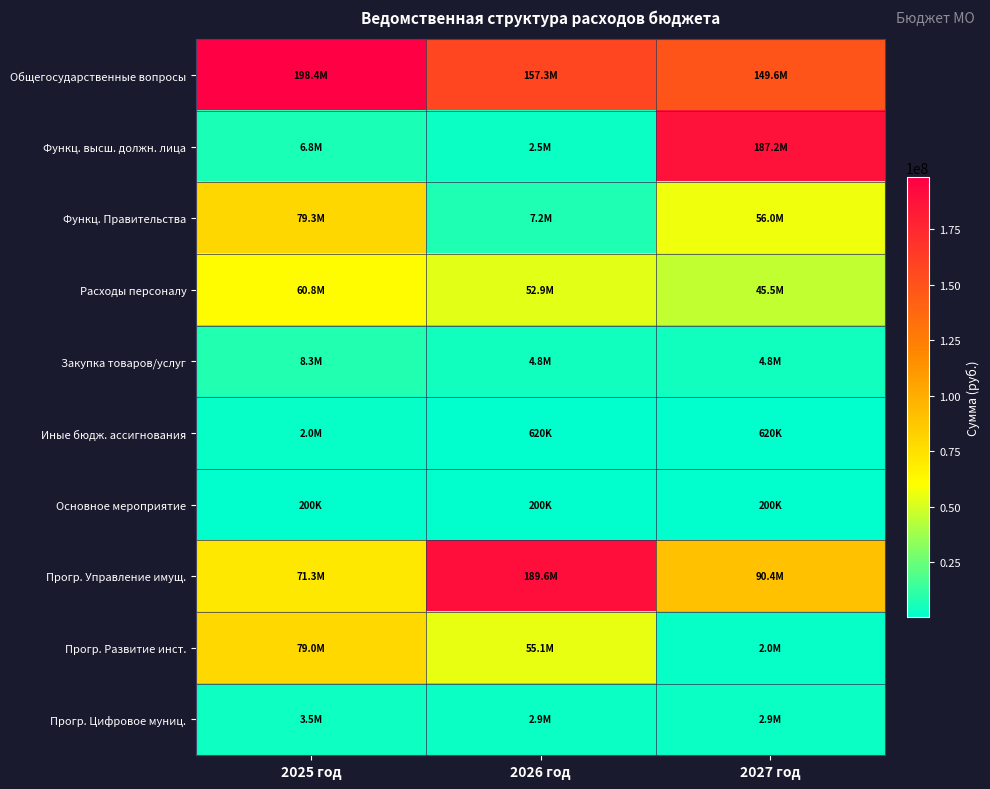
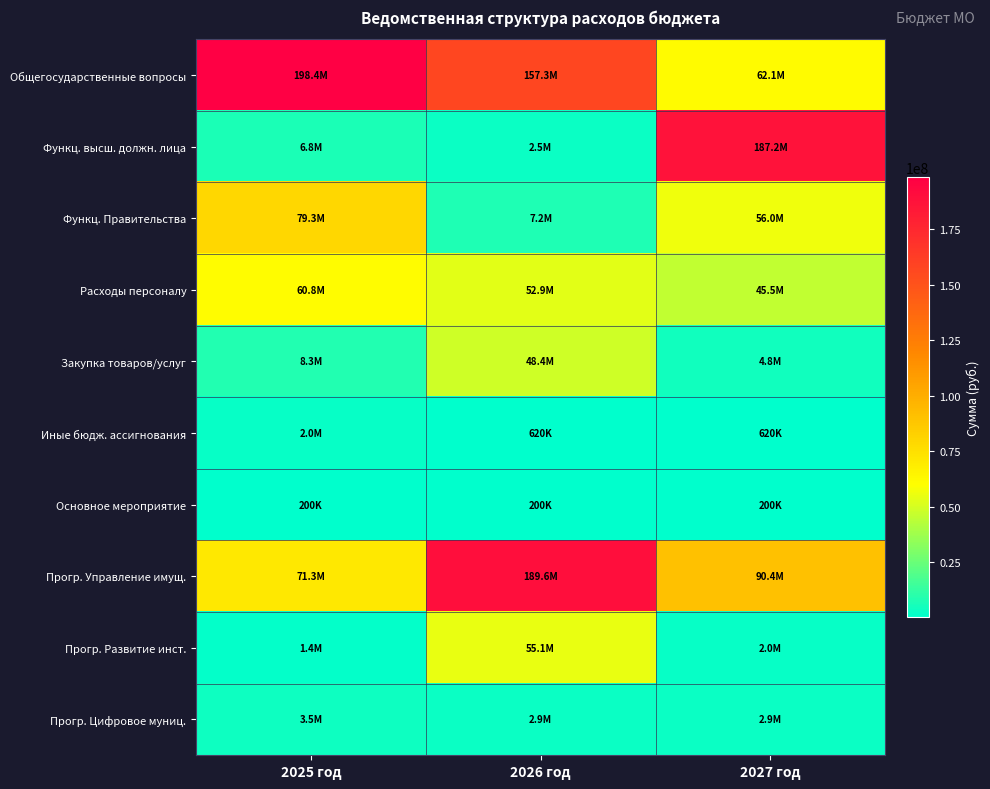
Общегосударственные вопросы, 2027 год: 149.6M -> 62.1M
Закупка товаров/услуг, 2026 год: 4.8M -> 48.4M
Прогр. Развитие инст., 2025 год: 79.0M -> 1.4M
